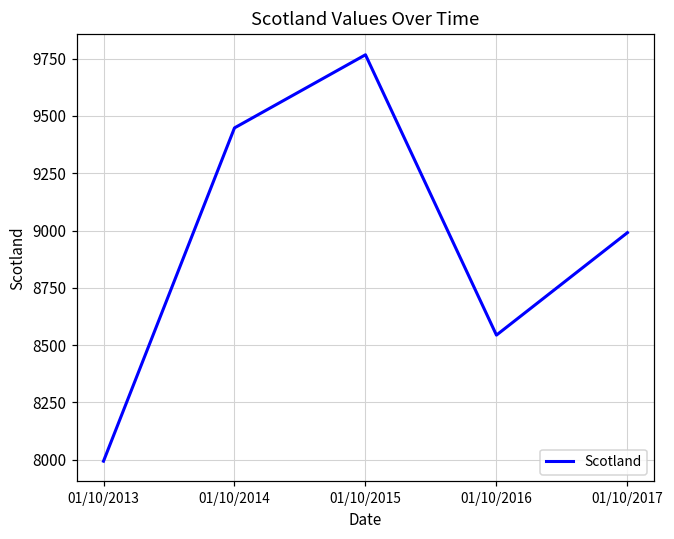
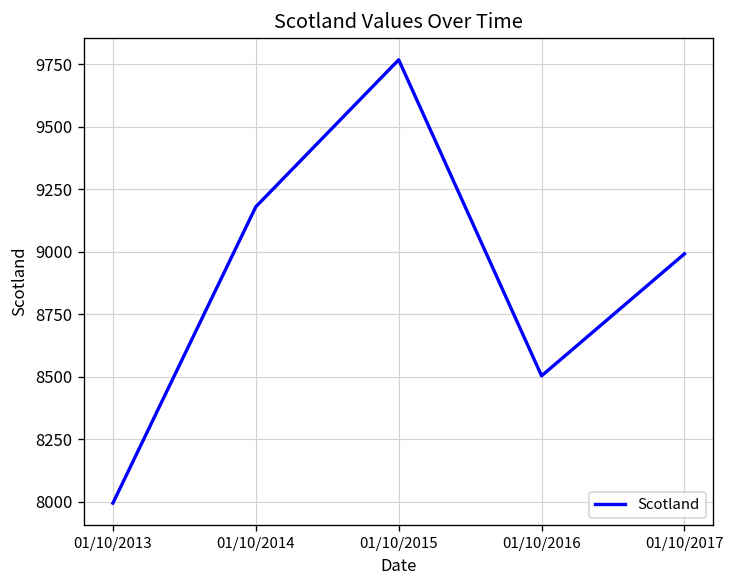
01/10/2014: 9450 -> 9180
01/10/2016: 8540 -> 8500
